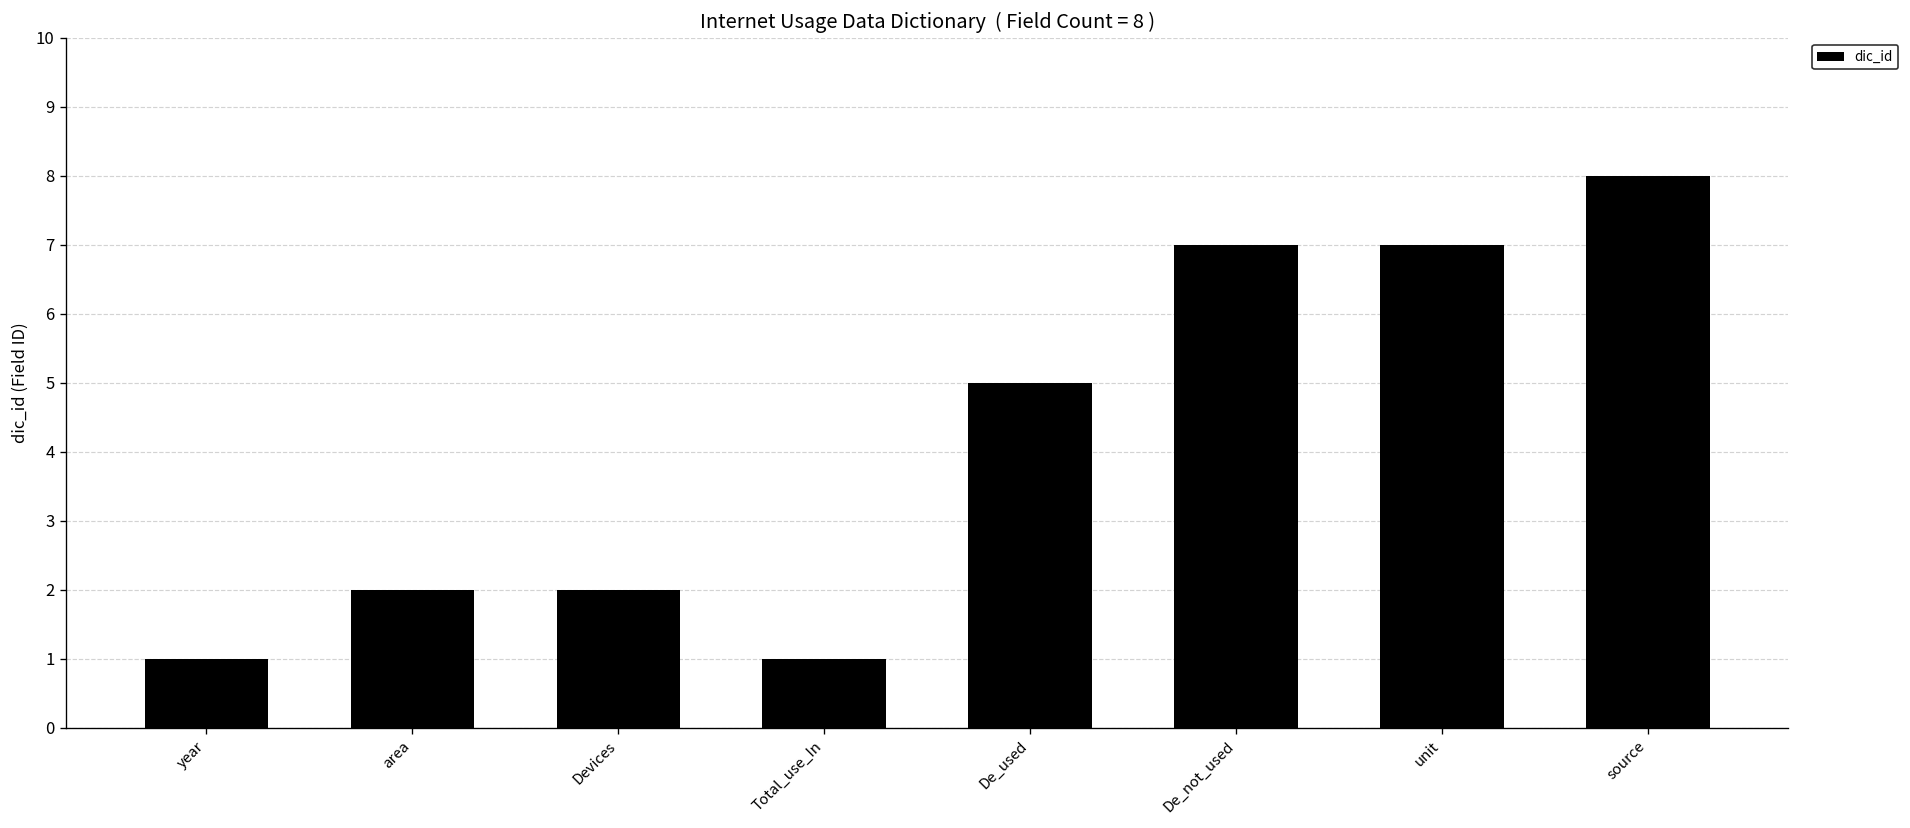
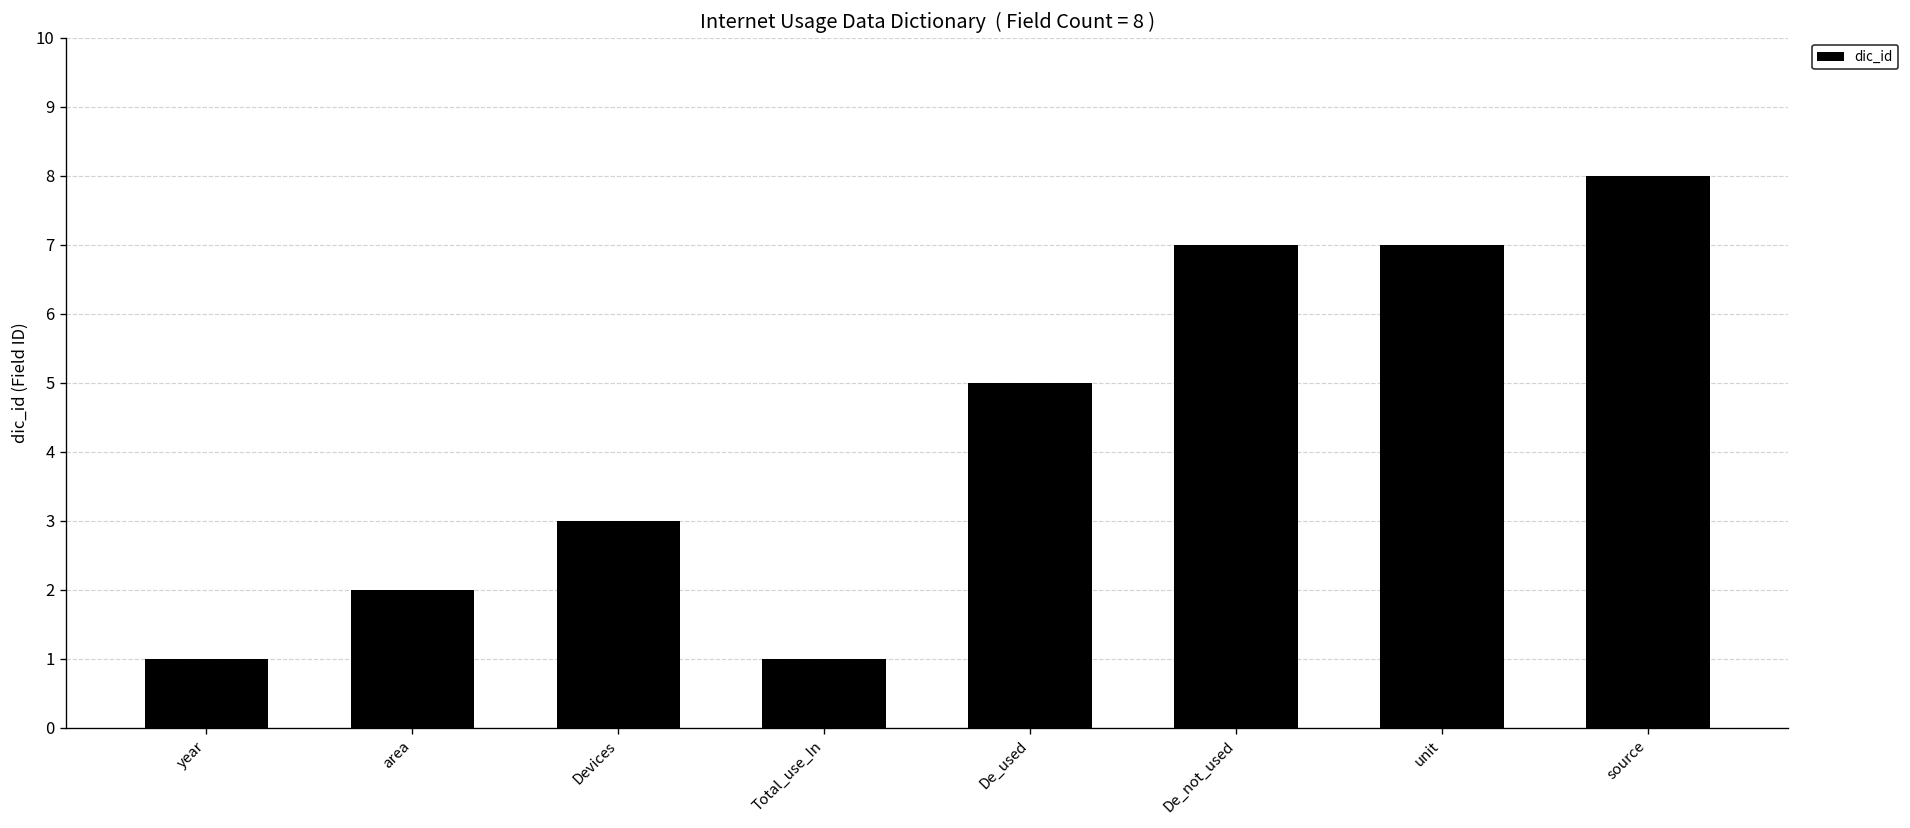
Devices: 2 -> 3
